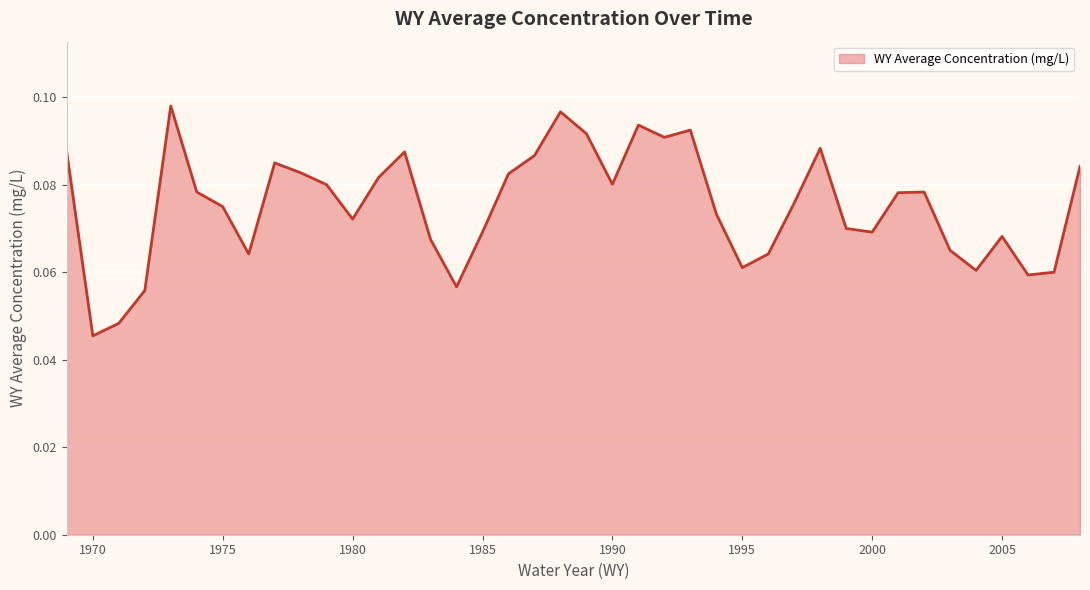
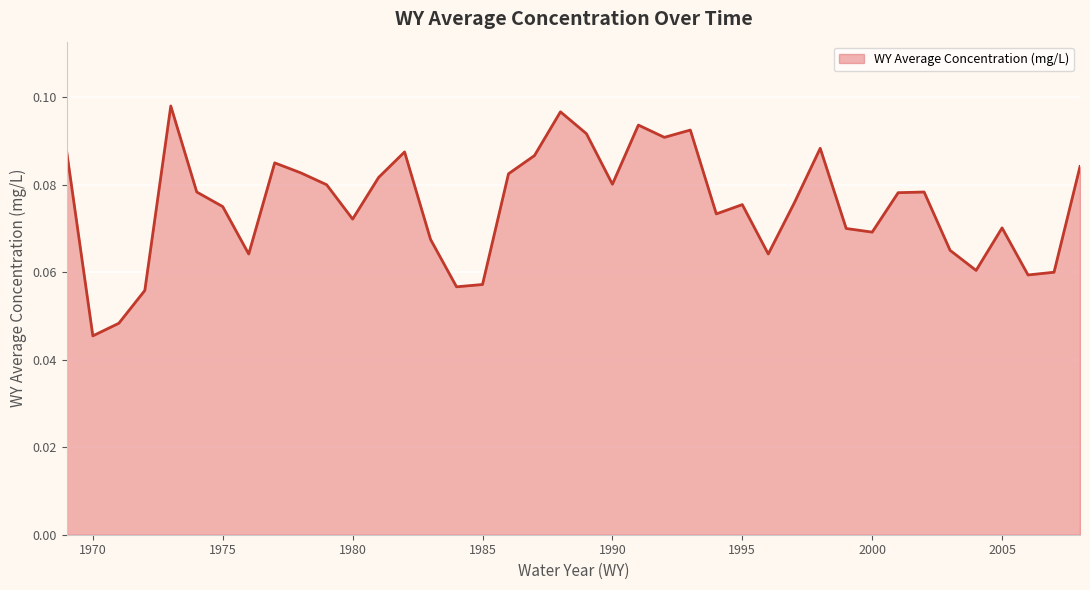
1985: 0.069 -> 0.057
1995: 0.061 -> 0.075
2005: 0.068 -> 0.070
